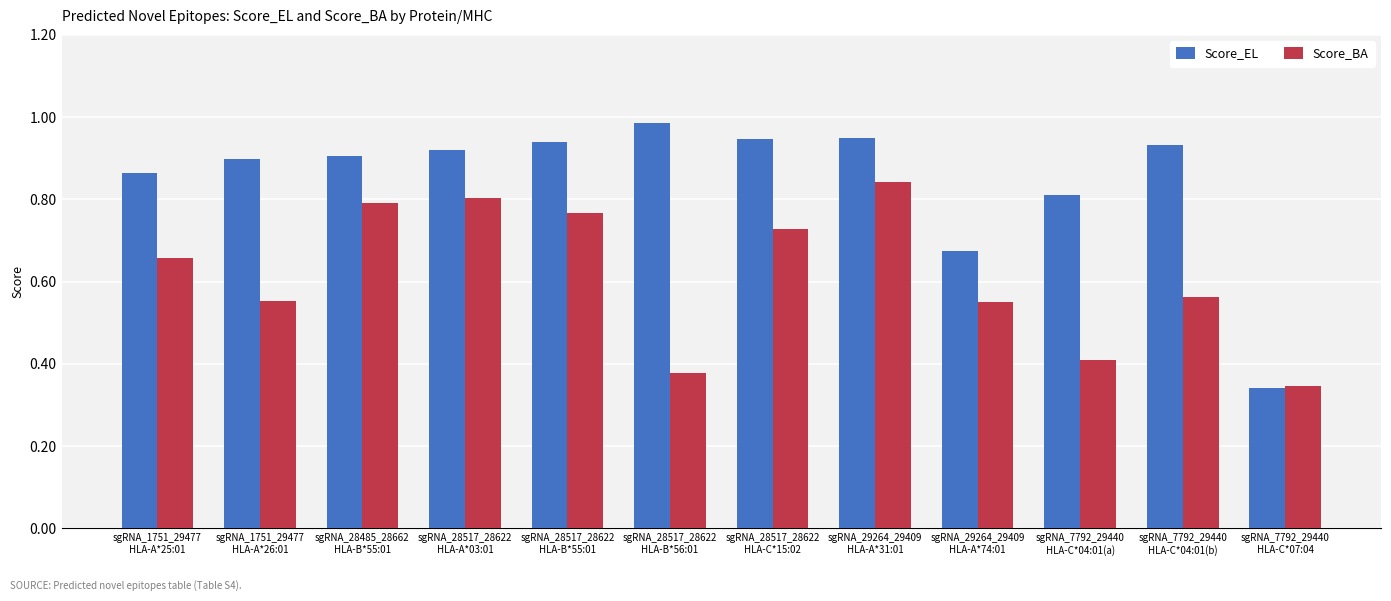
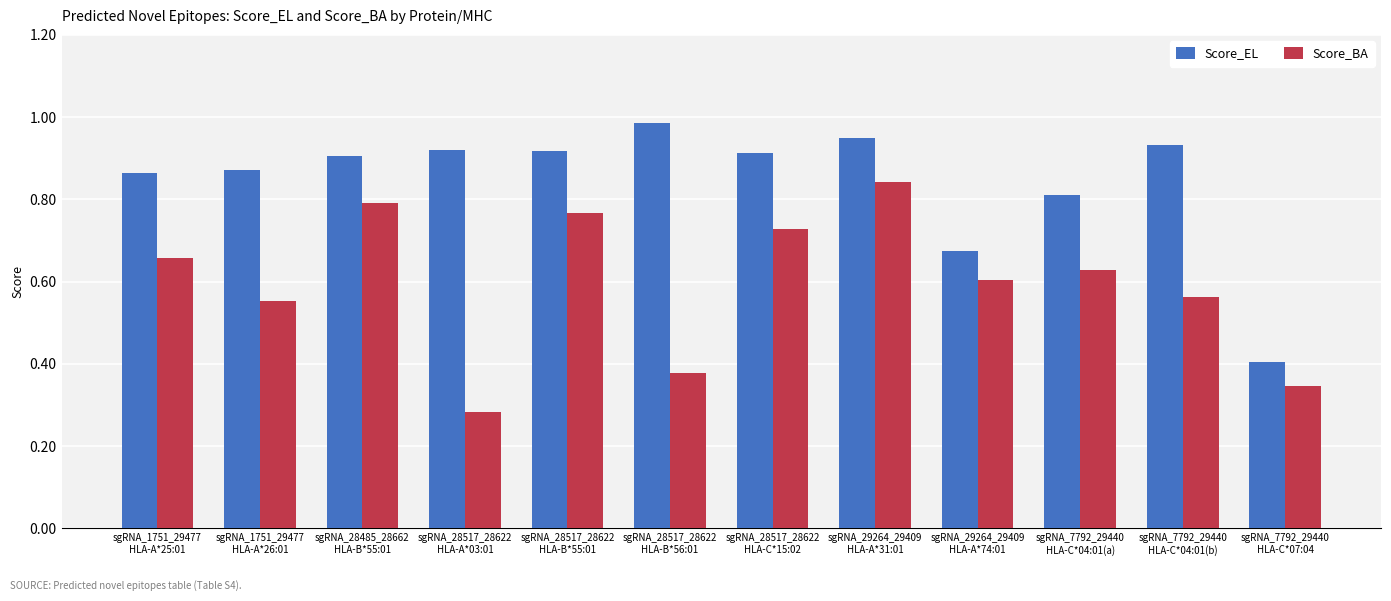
Score_EL, sgRNA_1751_29477 HLA-A*26:01: 0.90 -> 0.87
Score_BA, sgRNA_28517_28622 HLA-A*03:01: 0.80 -> 0.28
Score_EL, sgRNA_28517_28622 HLA-B*55:01: 0.94 -> 0.92
Score_EL, sgRNA_28517_28622 HLA-C*15:02: 0.95 -> 0.91
Score_BA, sgRNA_29264_29409 HLA-A*74:01: 0.55 -> 0.60
Score_BA, sgRNA_7792_29440 HLA-C*04:01(a): 0.41 -> 0.63
Score_EL, sgRNA_7792_29440 HLA-C*07:04: 0.34 -> 0.40
